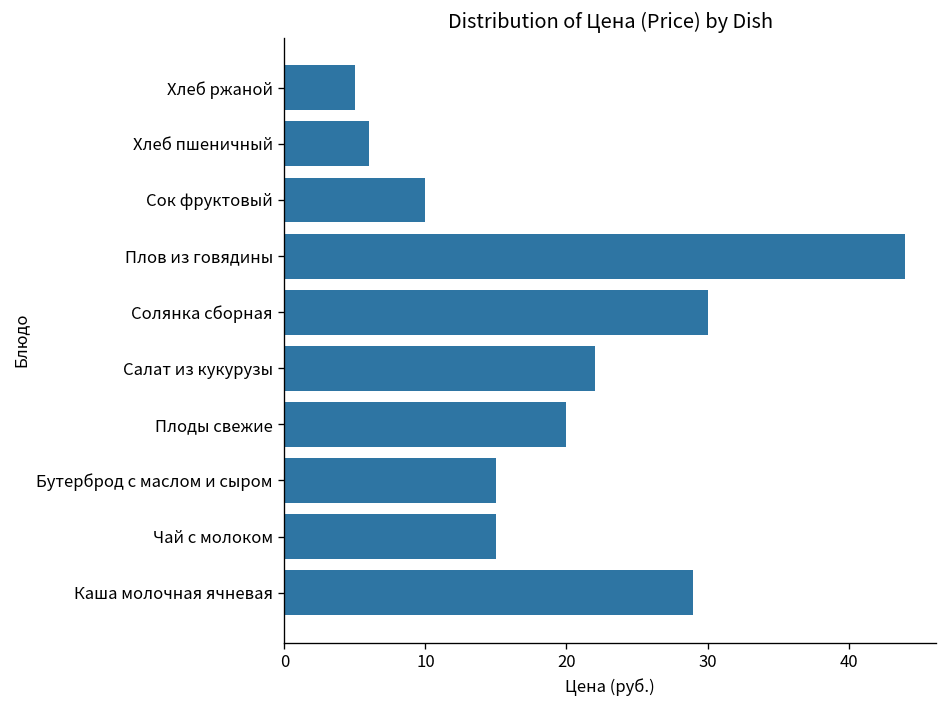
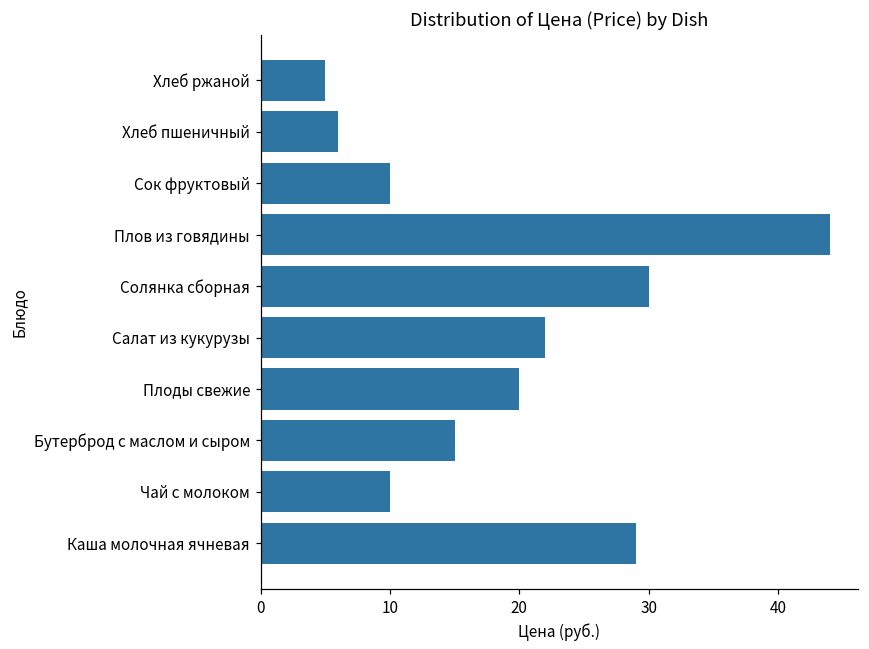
Чай с молоком: 15 -> 10
